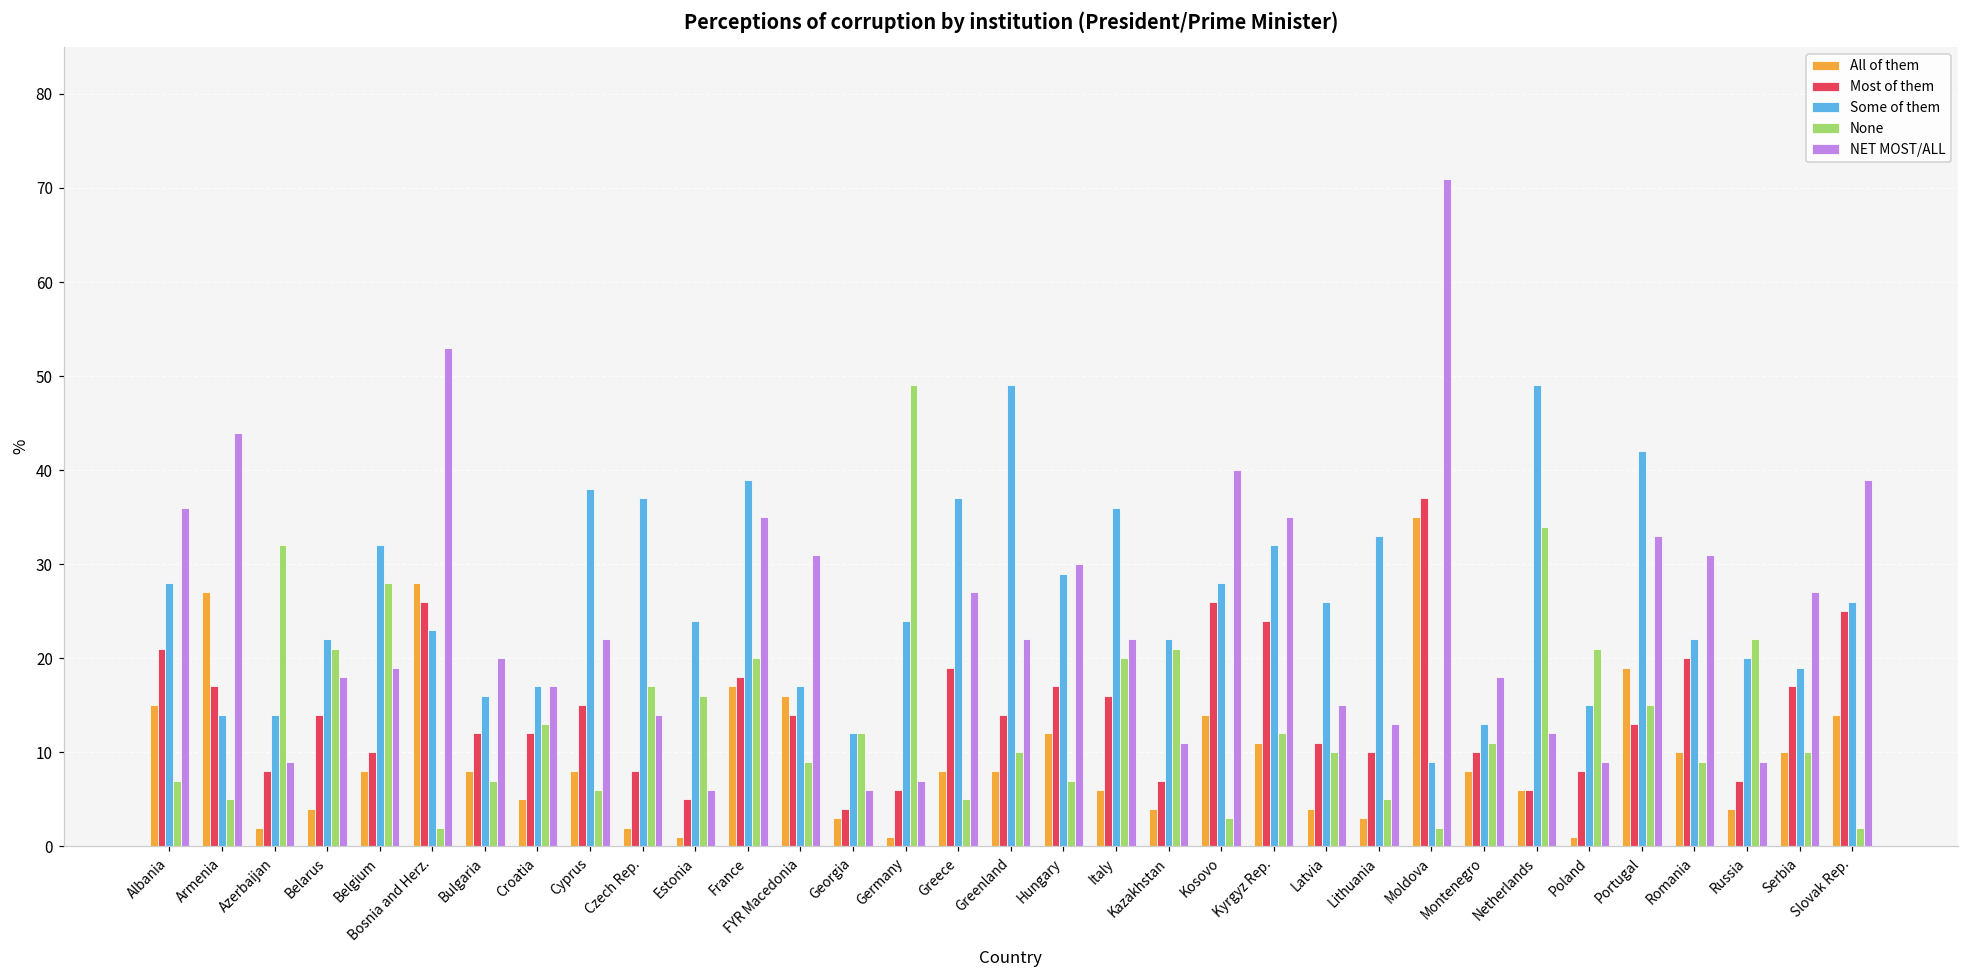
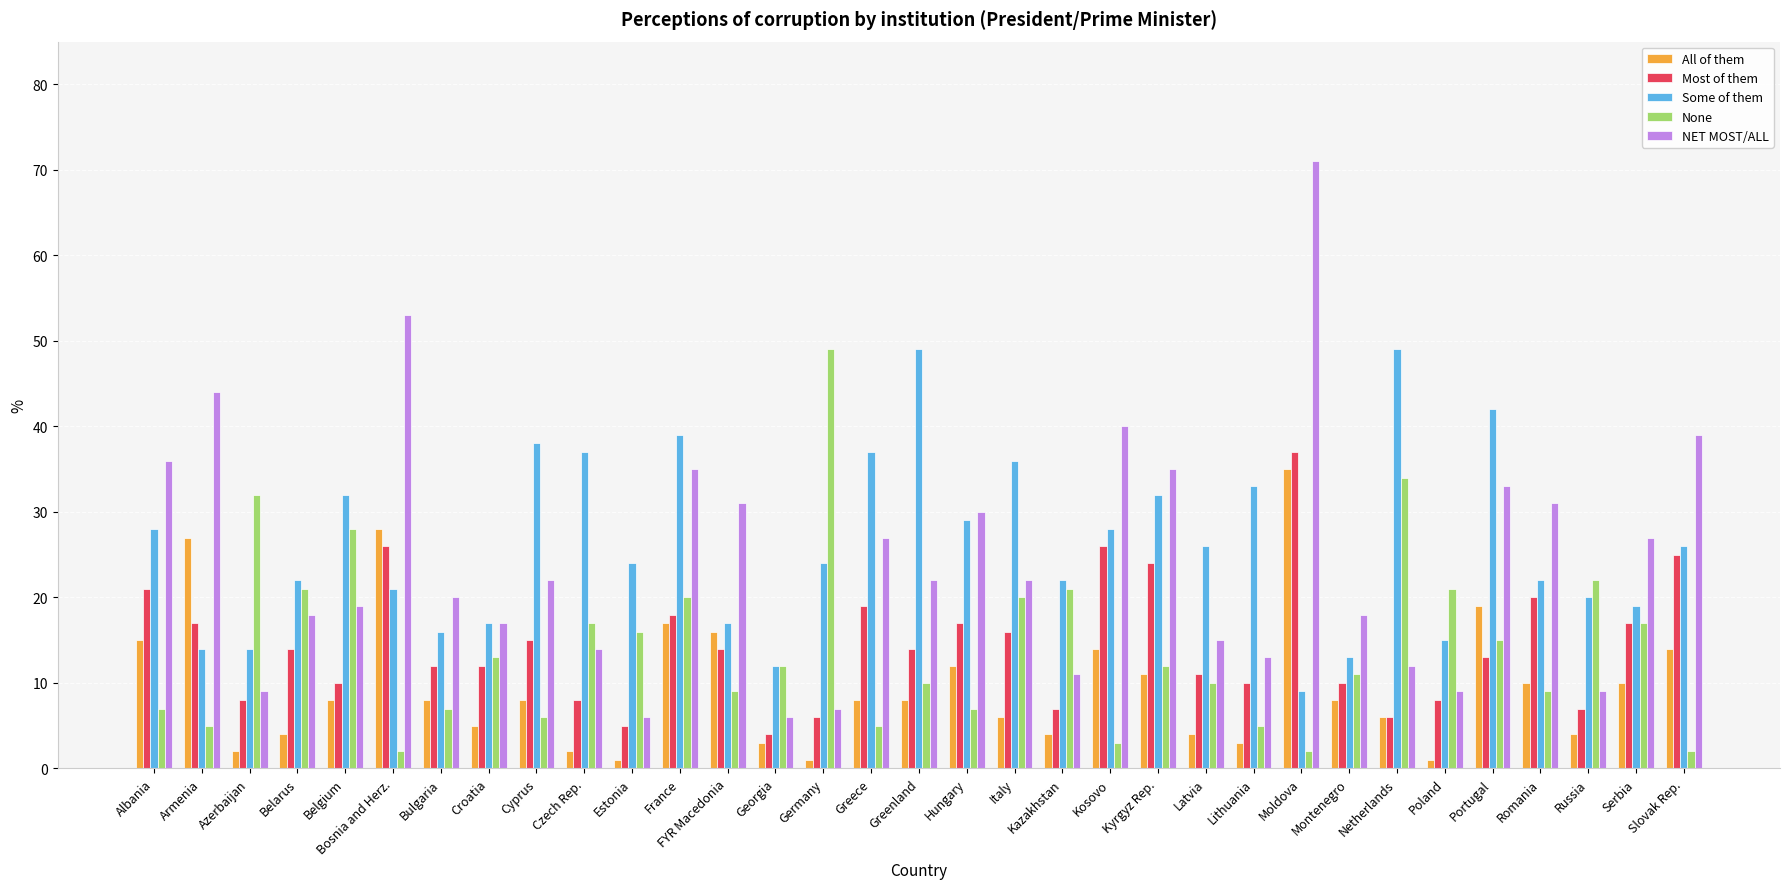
Some of them, Bosnia and Herz.: 23 -> 21
None, Serbia: 10 -> 17
